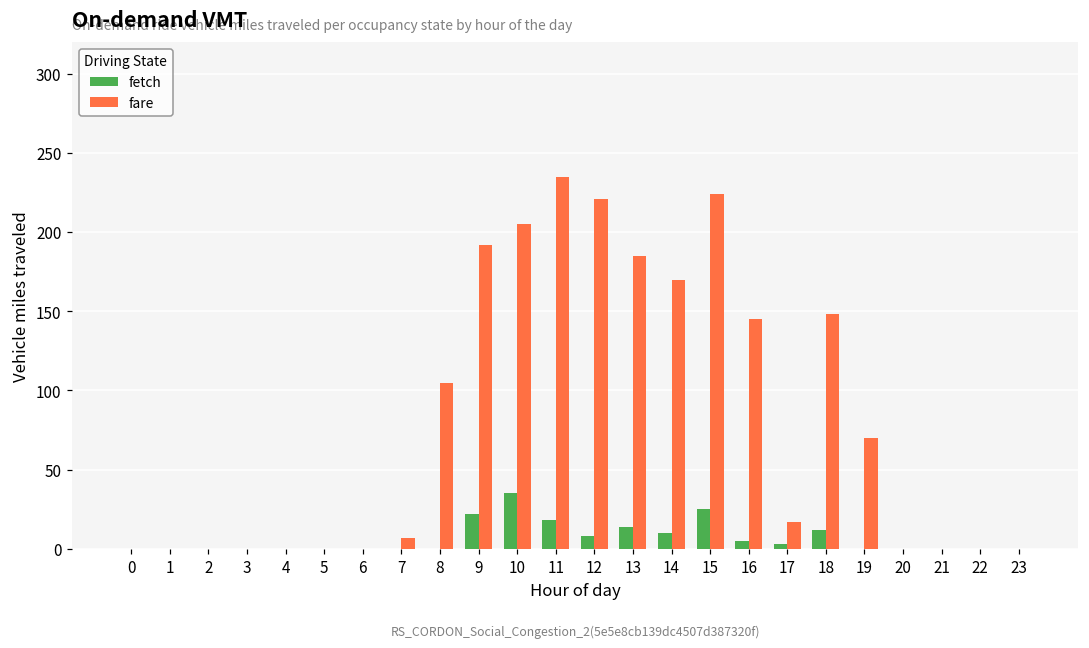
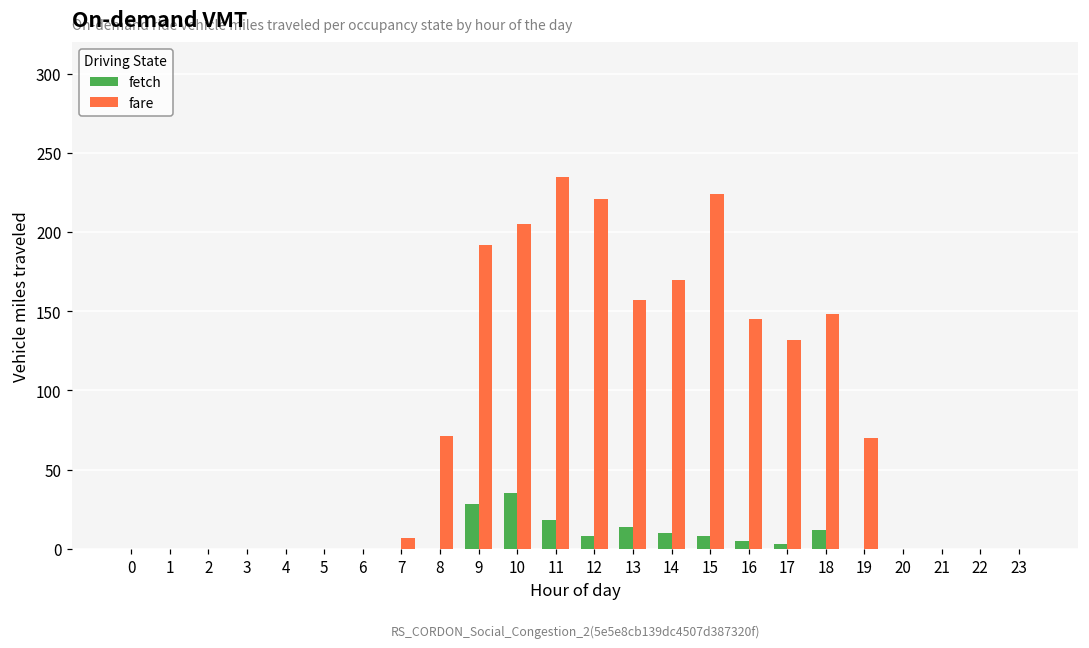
fare, 8: 105 -> 71
fetch, 9: 22 -> 28
fare, 13: 185 -> 157
fetch, 15: 25 -> 8
fare, 17: 17 -> 132
